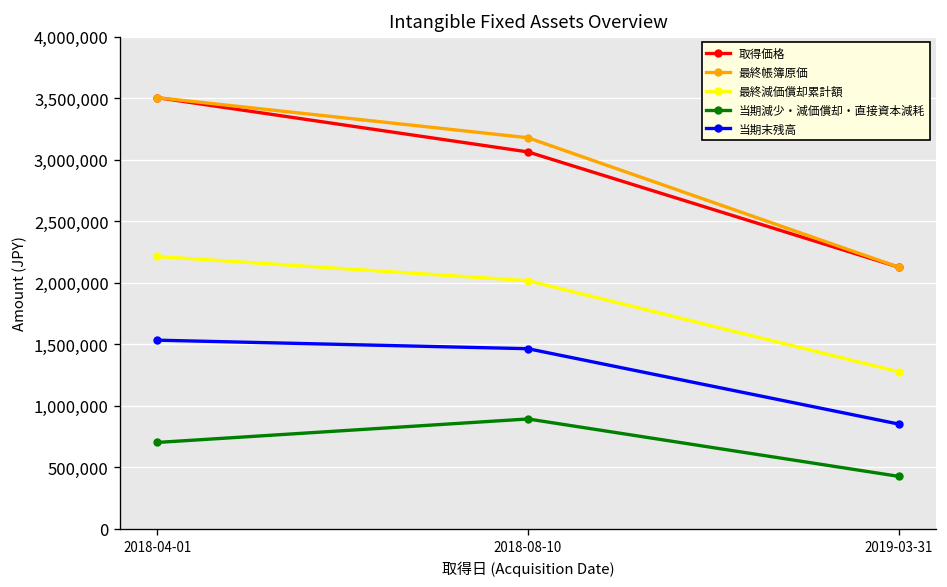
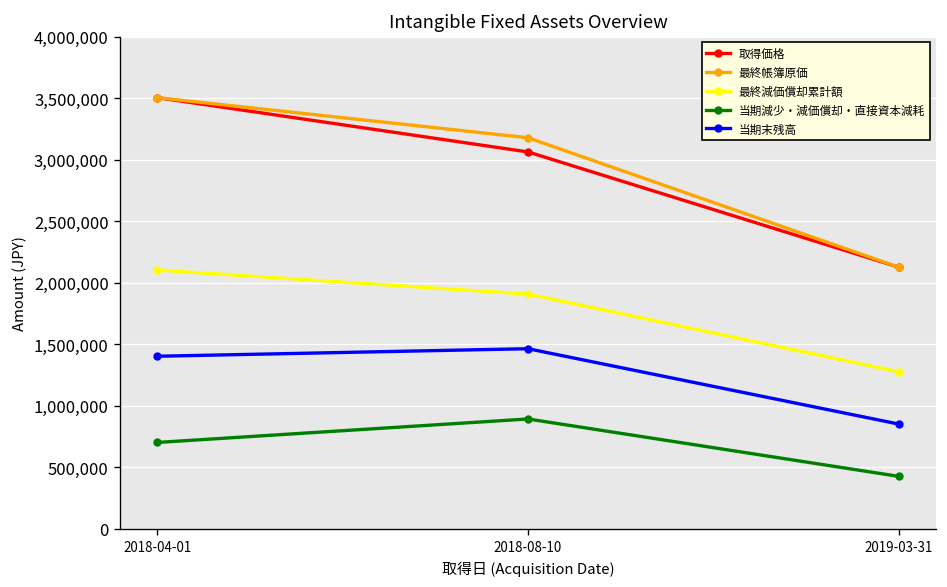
最終減価償却累計額, 2018-04-01: 2,210,000 -> 2,100,000
当期末残高, 2018-04-01: 1,530,000 -> 1,400,000
最終減価償却累計額, 2018-08-10: 2,020,000 -> 1,910,000
